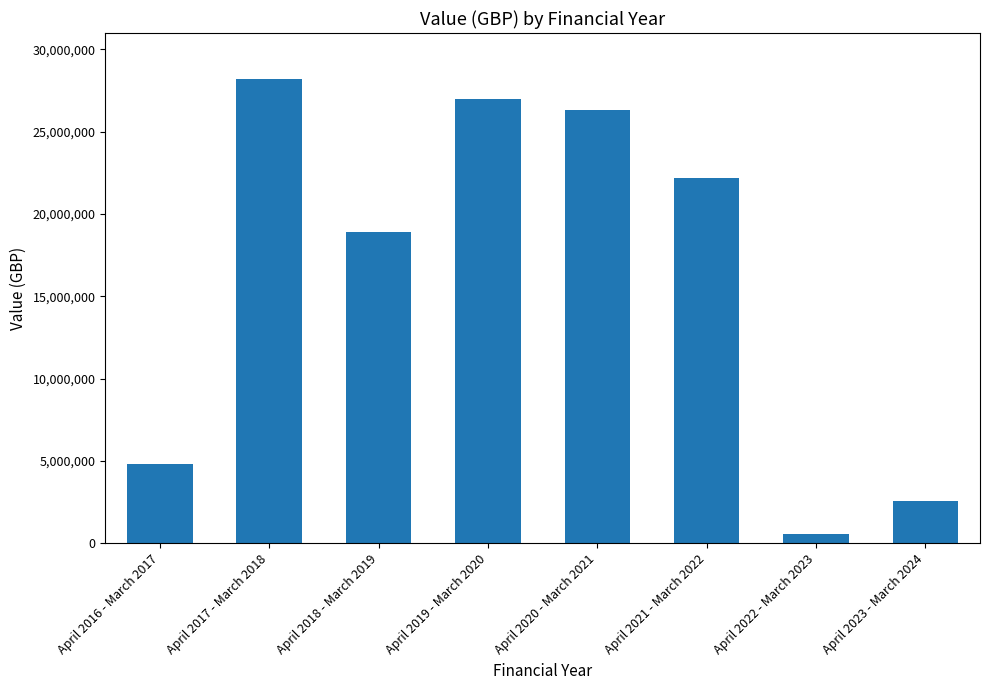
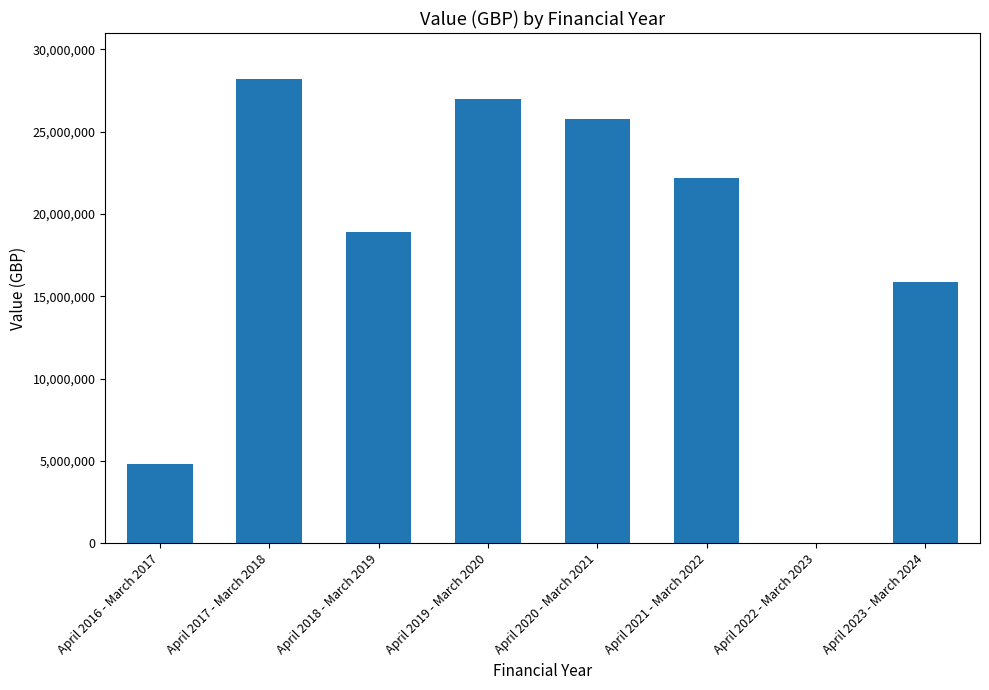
April 2020 - March 2021: 26,300,000 -> 25,700,000
April 2022 - March 2023: 600,000 -> 0
April 2023 - March 2024: 2,600,000 -> 15,900,000
